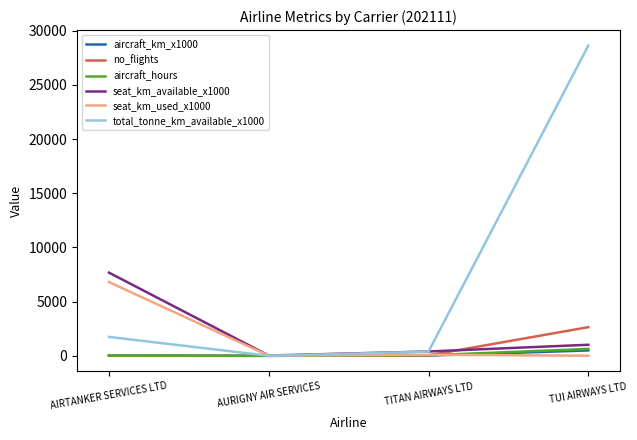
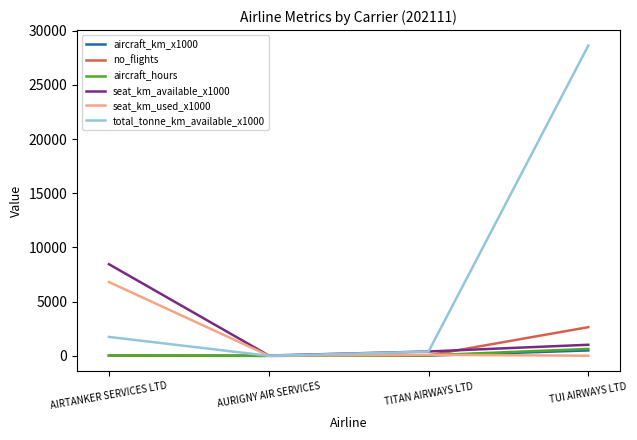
seat_km_available_x1000, AIRTANKER SERVICES LTD: 7700 -> 8500
